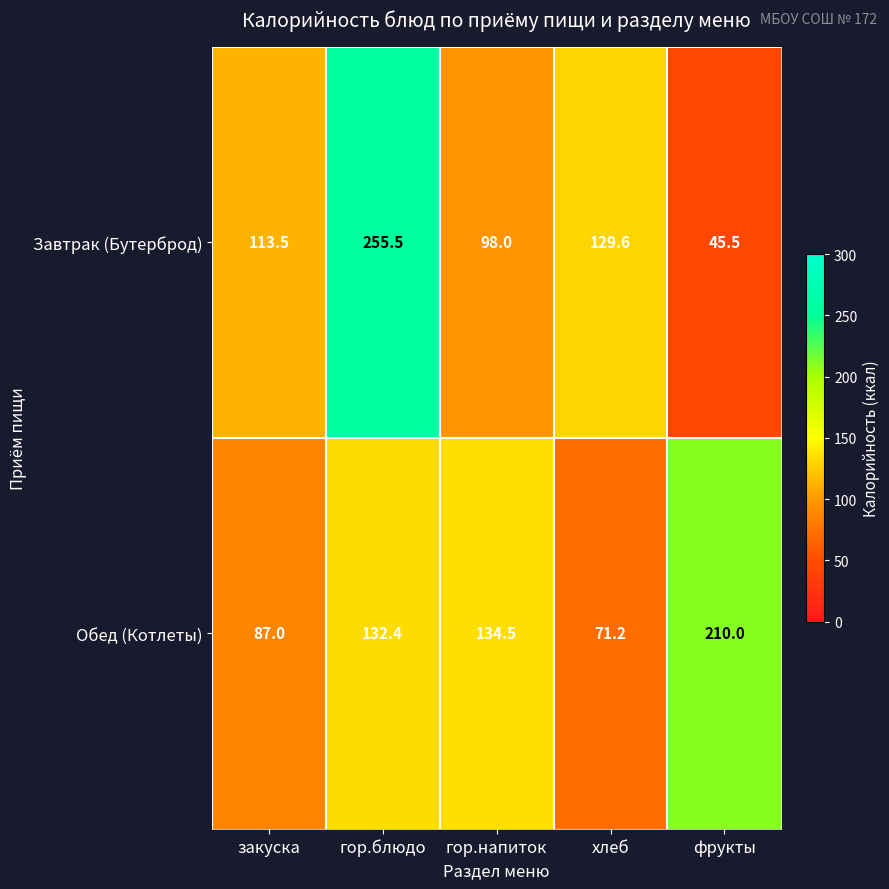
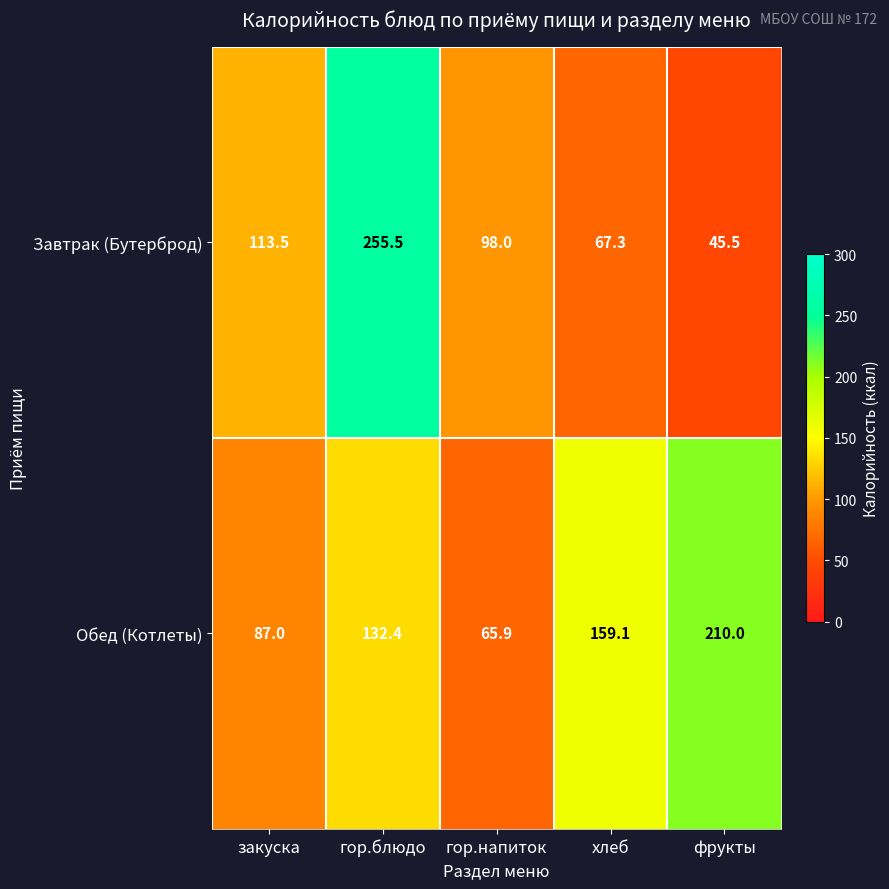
Завтрак (Бутерброд), хлеб: 129.6 -> 67.3
Обед (Котлеты), гор.напиток: 134.5 -> 65.9
Обед (Котлеты), хлеб: 71.2 -> 159.1
